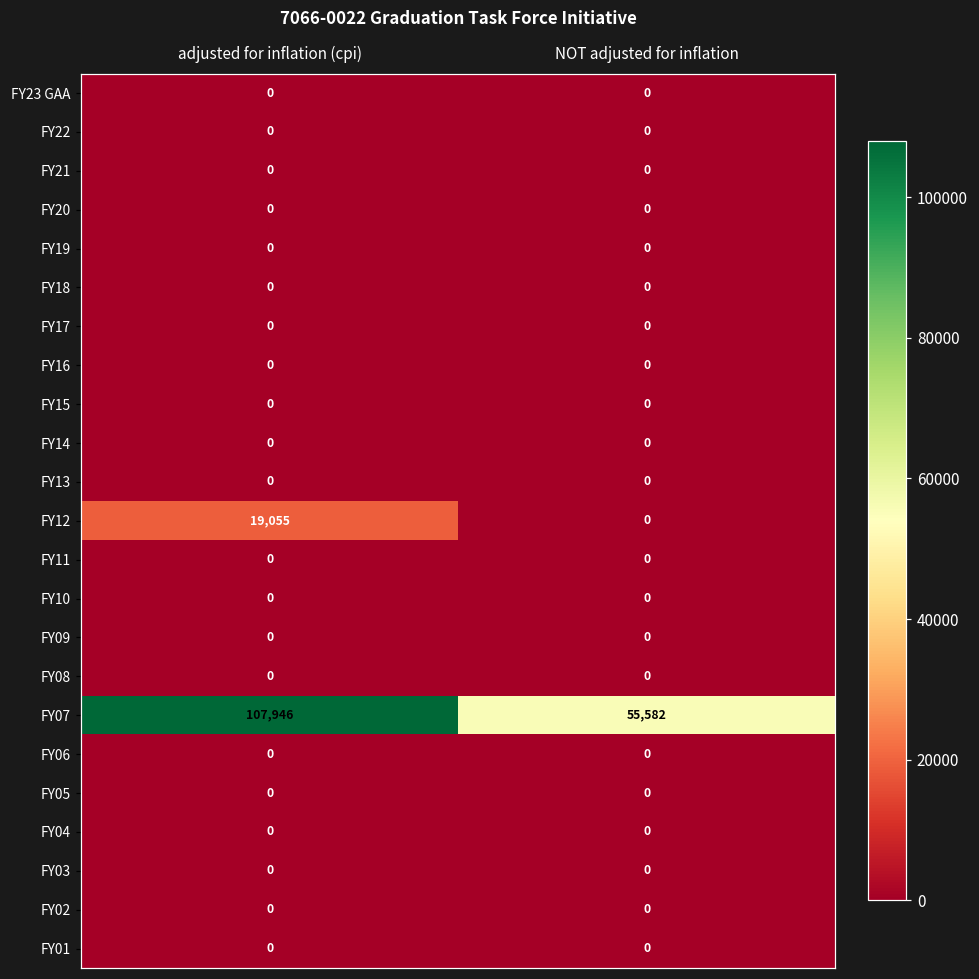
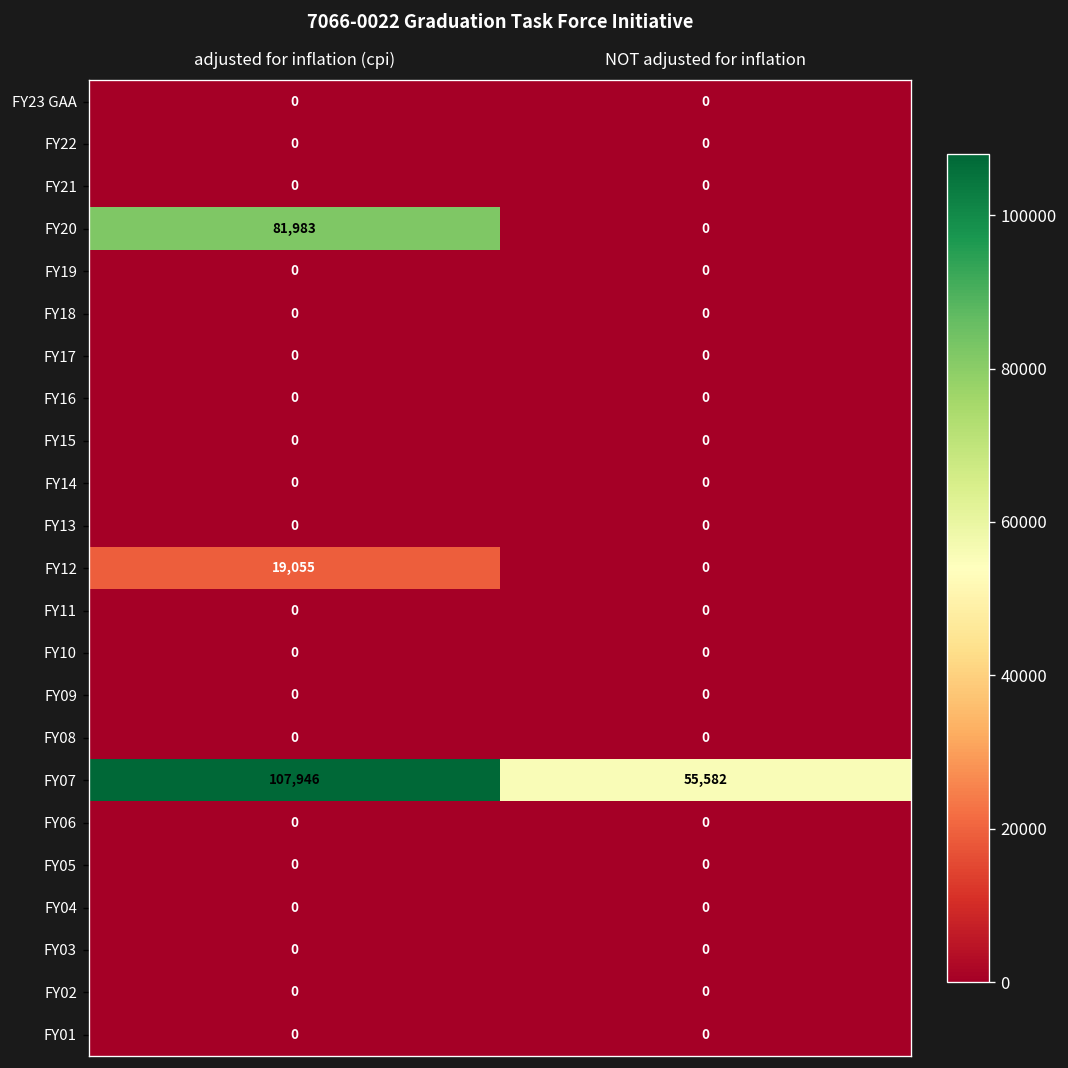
FY20, adjusted for inflation (cpi): 0 -> 81,983
